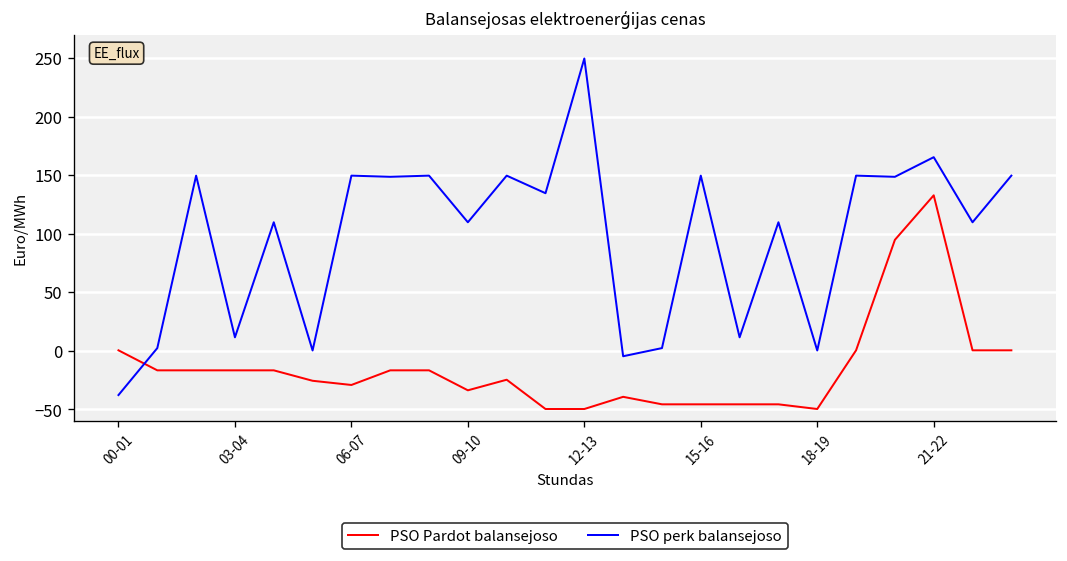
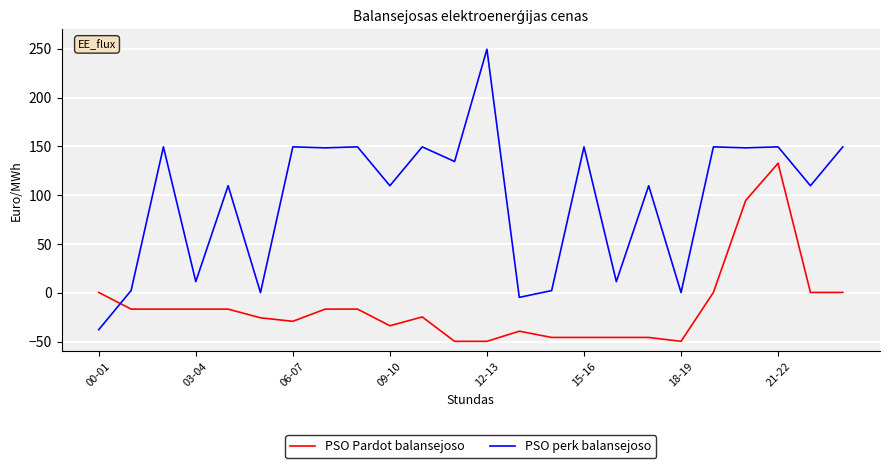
PSO perk balansejoso, 21-22: 170 -> 150
